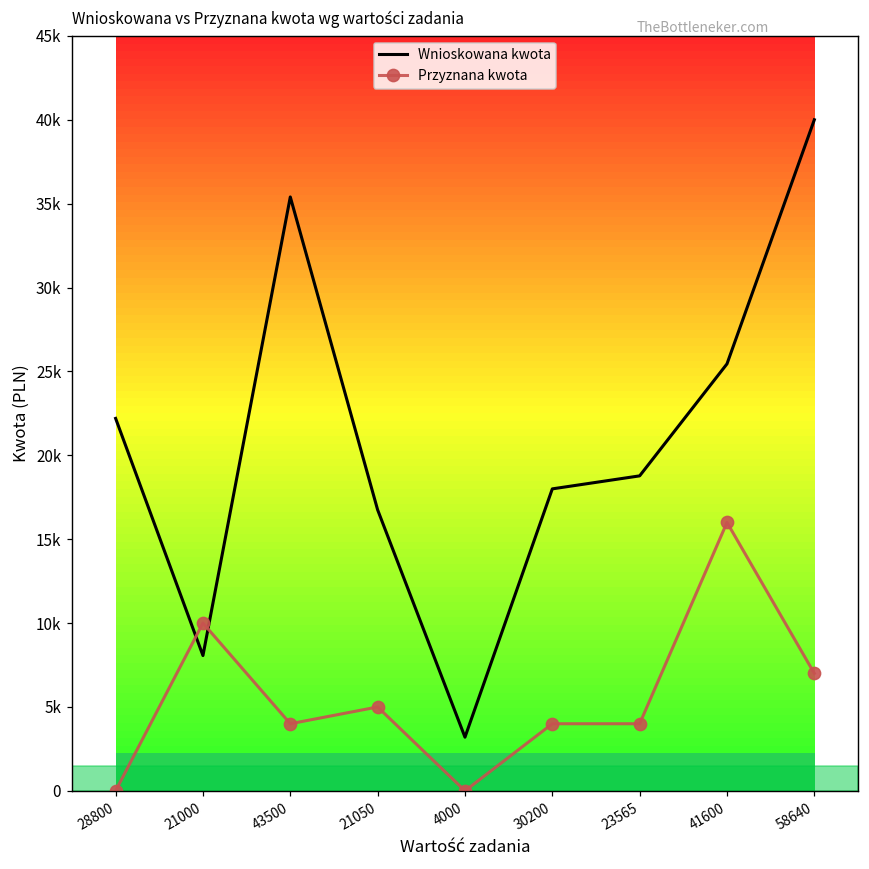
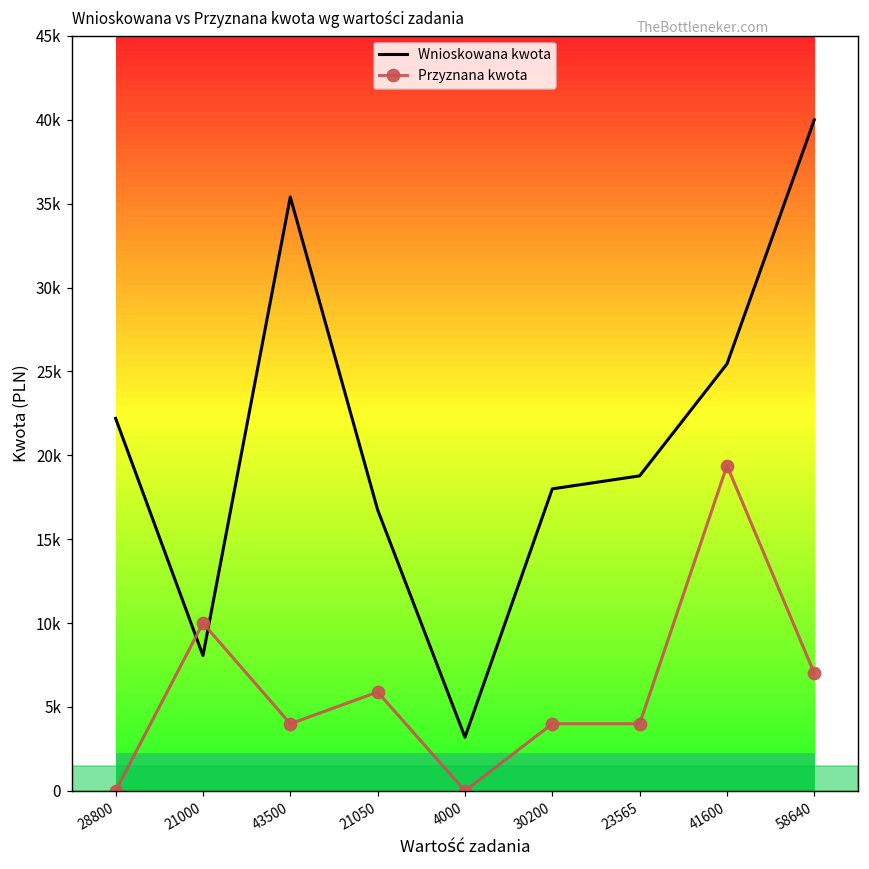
Przyznana kwota, 21050: 5000 -> 5900
Przyznana kwota, 41600: 16000 -> 19400
